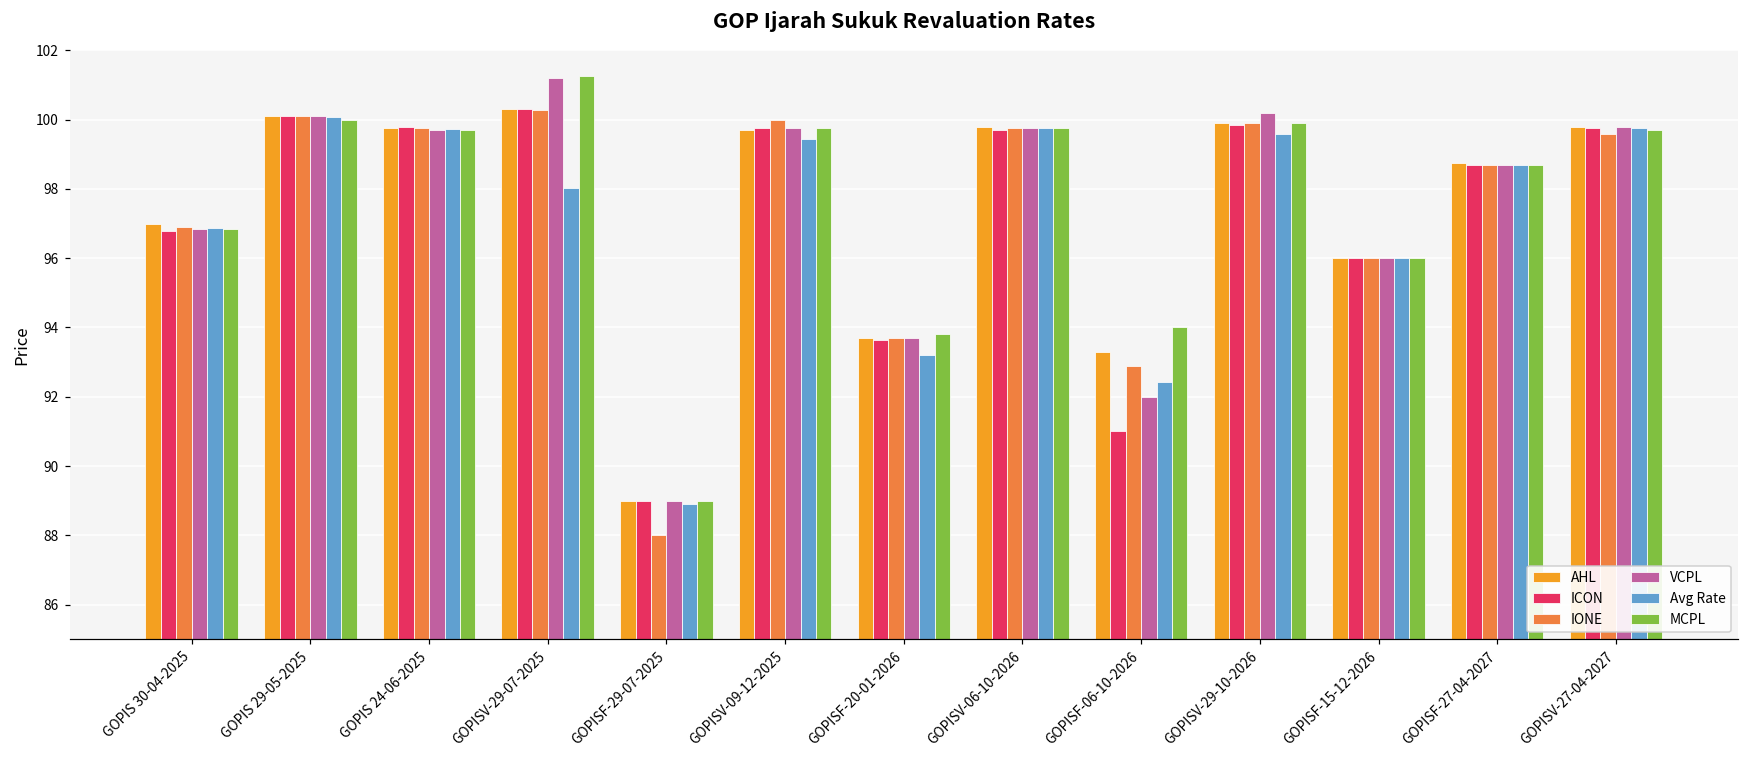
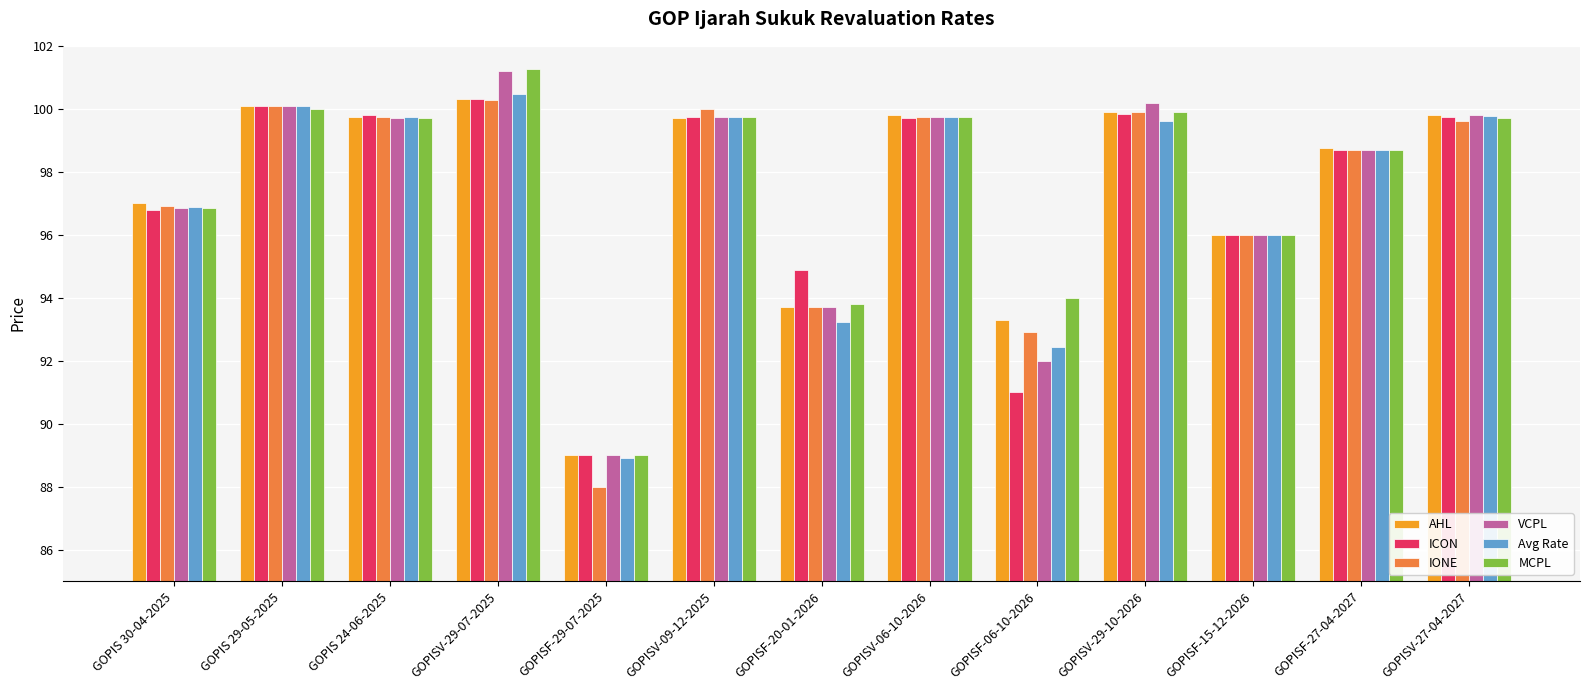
Avg Rate, GOPISV-29-07-2025: 98.0 -> 100.5
Avg Rate, GOPISV-09-12-2025: 99.5 -> 99.8
ICON, GOPISF-20-01-2026: 93.7 -> 94.9
